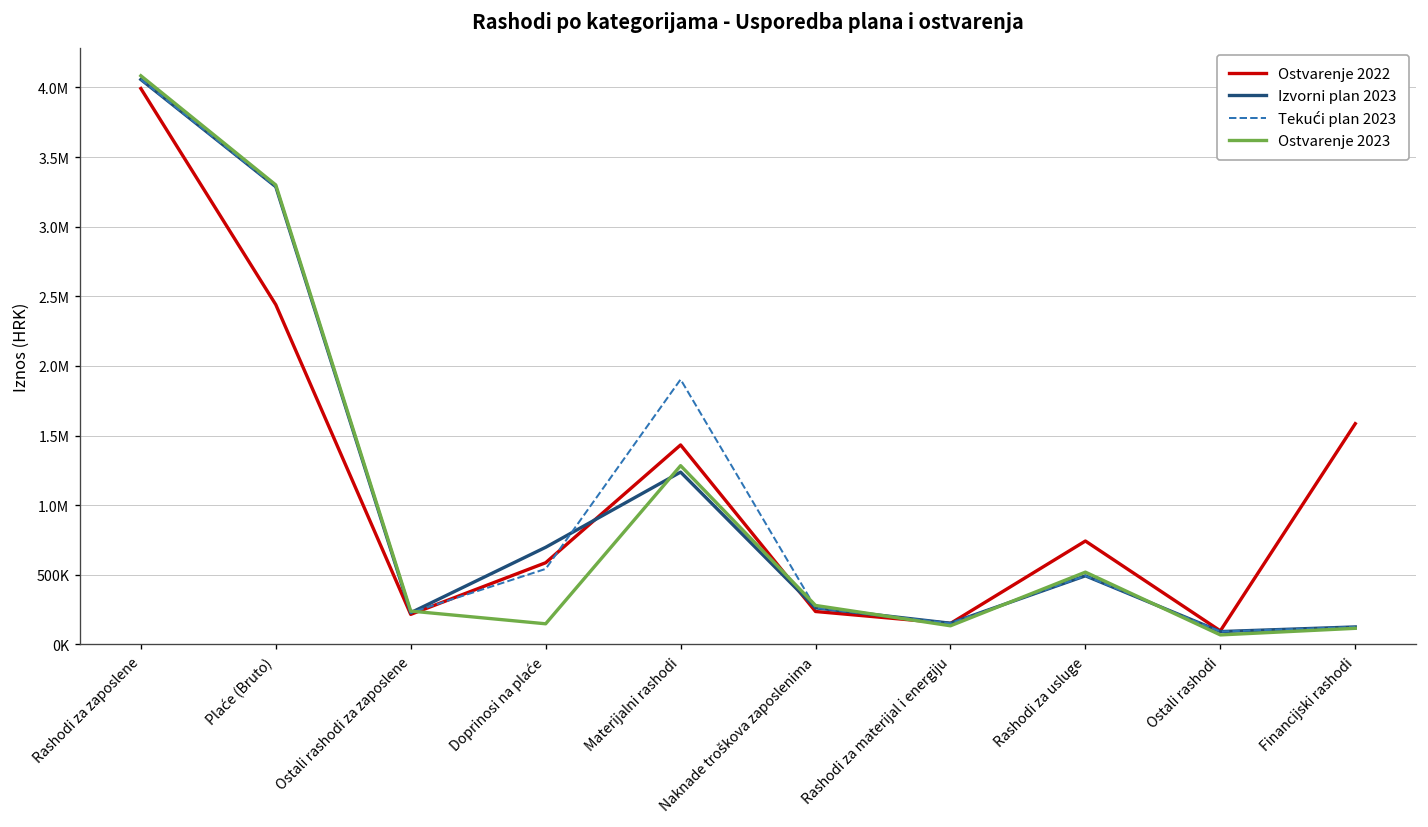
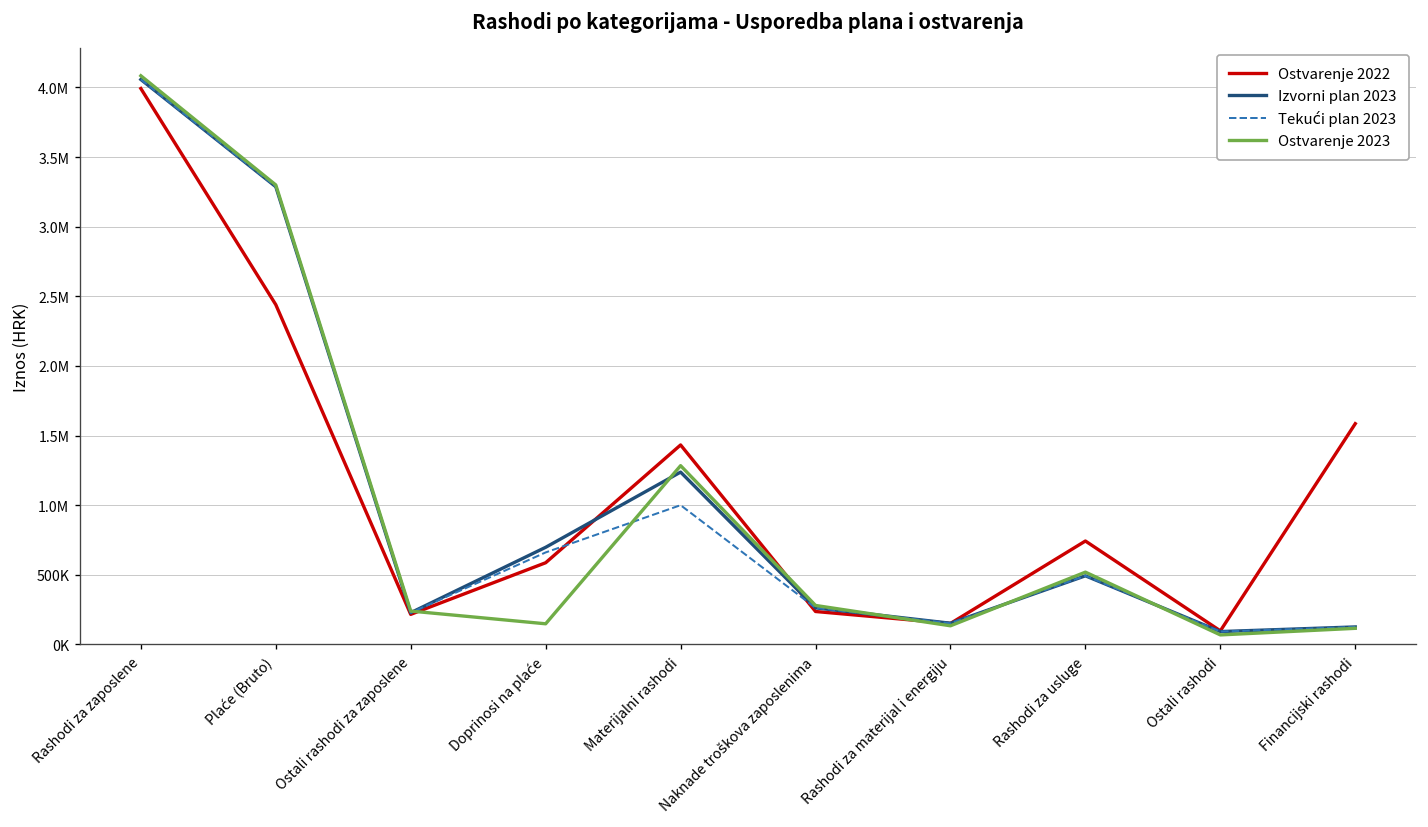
Tekući plan 2023, Doprinosi na plaće: 540000 -> 660000
Tekući plan 2023, Materijalni rashodi: 1900000 -> 1000000
